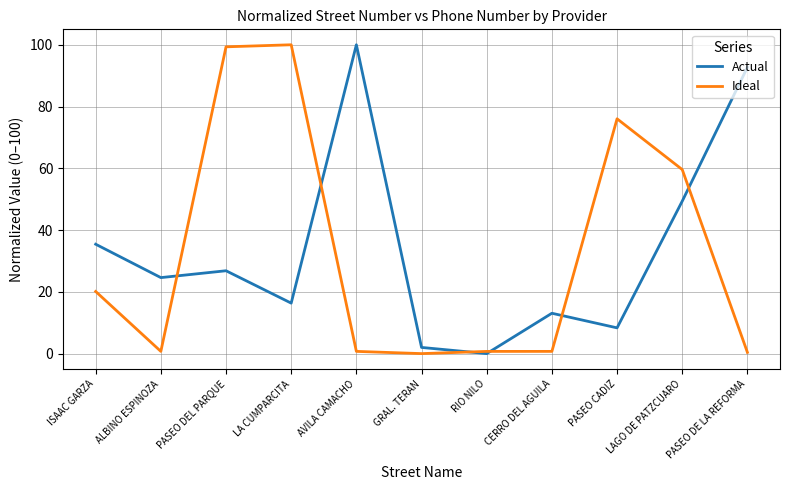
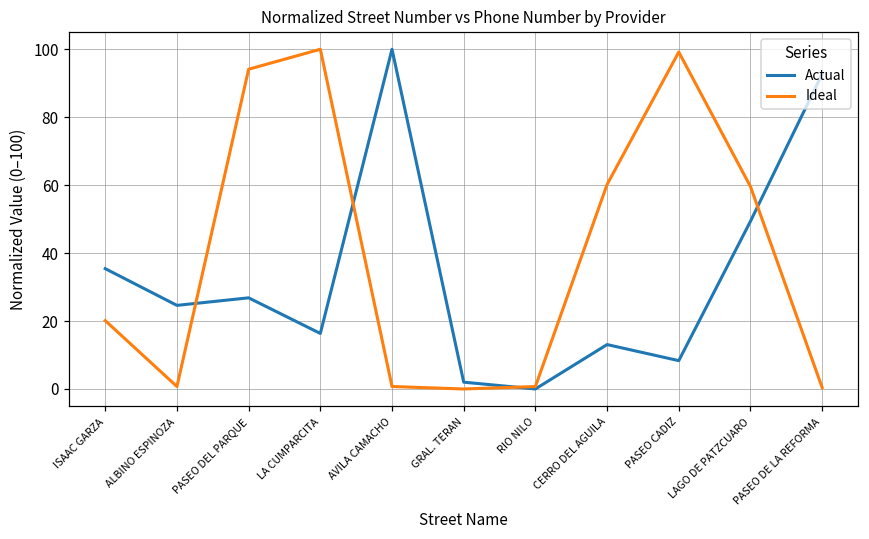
Ideal, PASEO DEL PARQUE: 99 -> 94
Ideal, CERRO DEL AGUILA: 1 -> 60
Ideal, PASEO CADIZ: 76 -> 99
